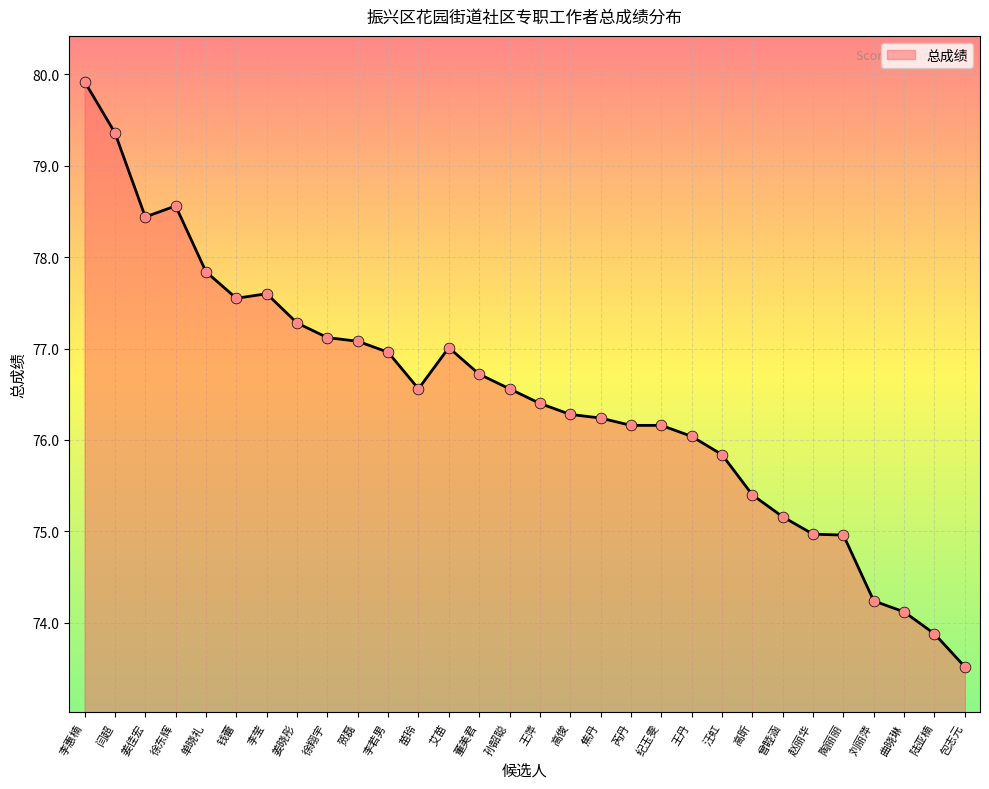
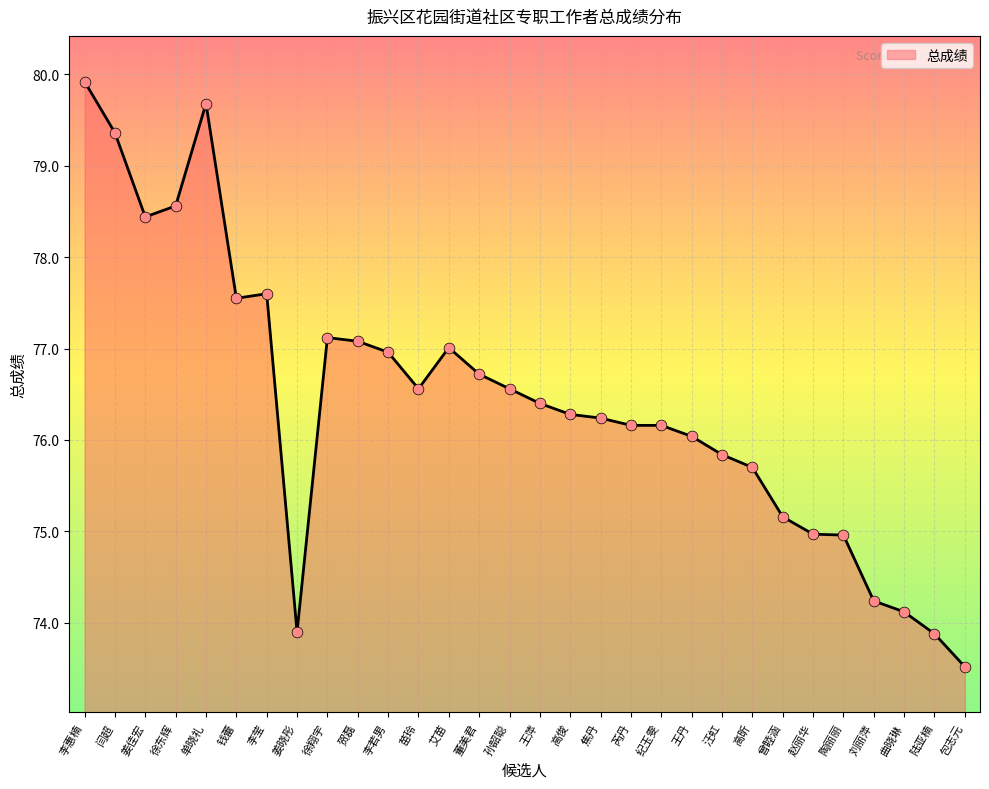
单晓礼: 77.8 -> 79.7
姜晓彤: 77.3 -> 73.9
高昕: 75.4 -> 75.7
